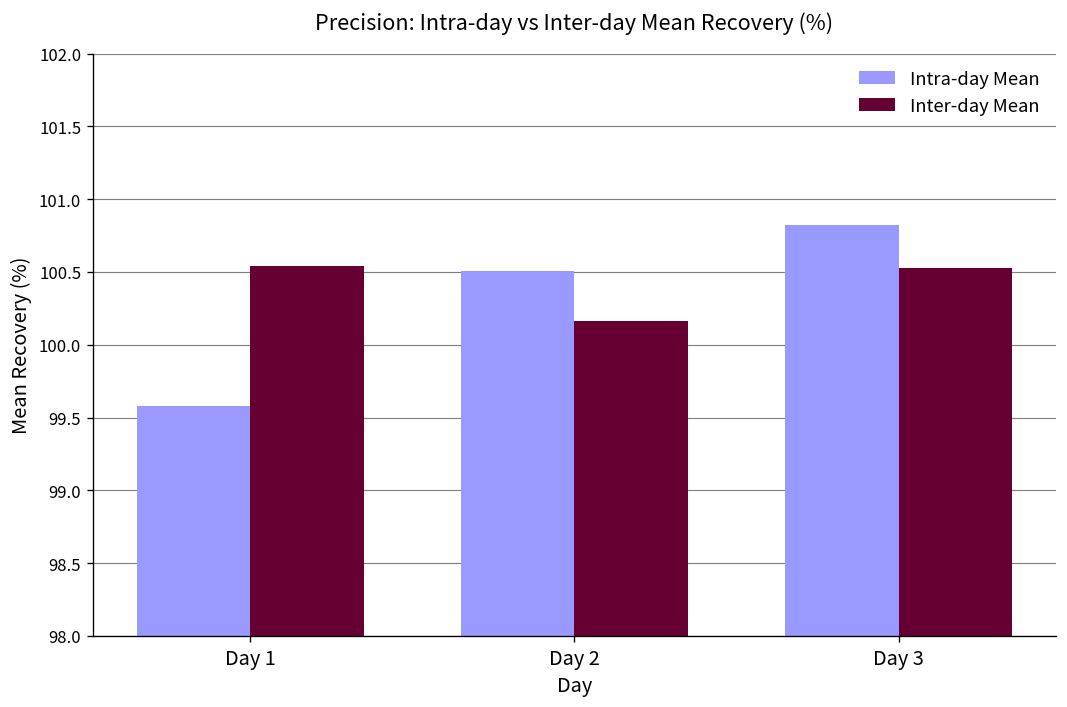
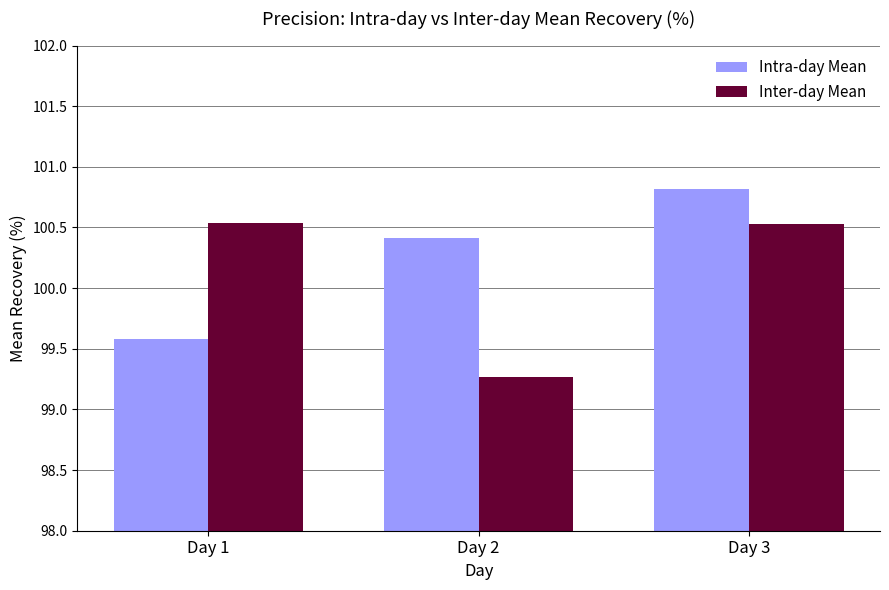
Intra-day Mean, Day 2: 100.51 -> 100.41
Inter-day Mean, Day 2: 100.16 -> 99.27
